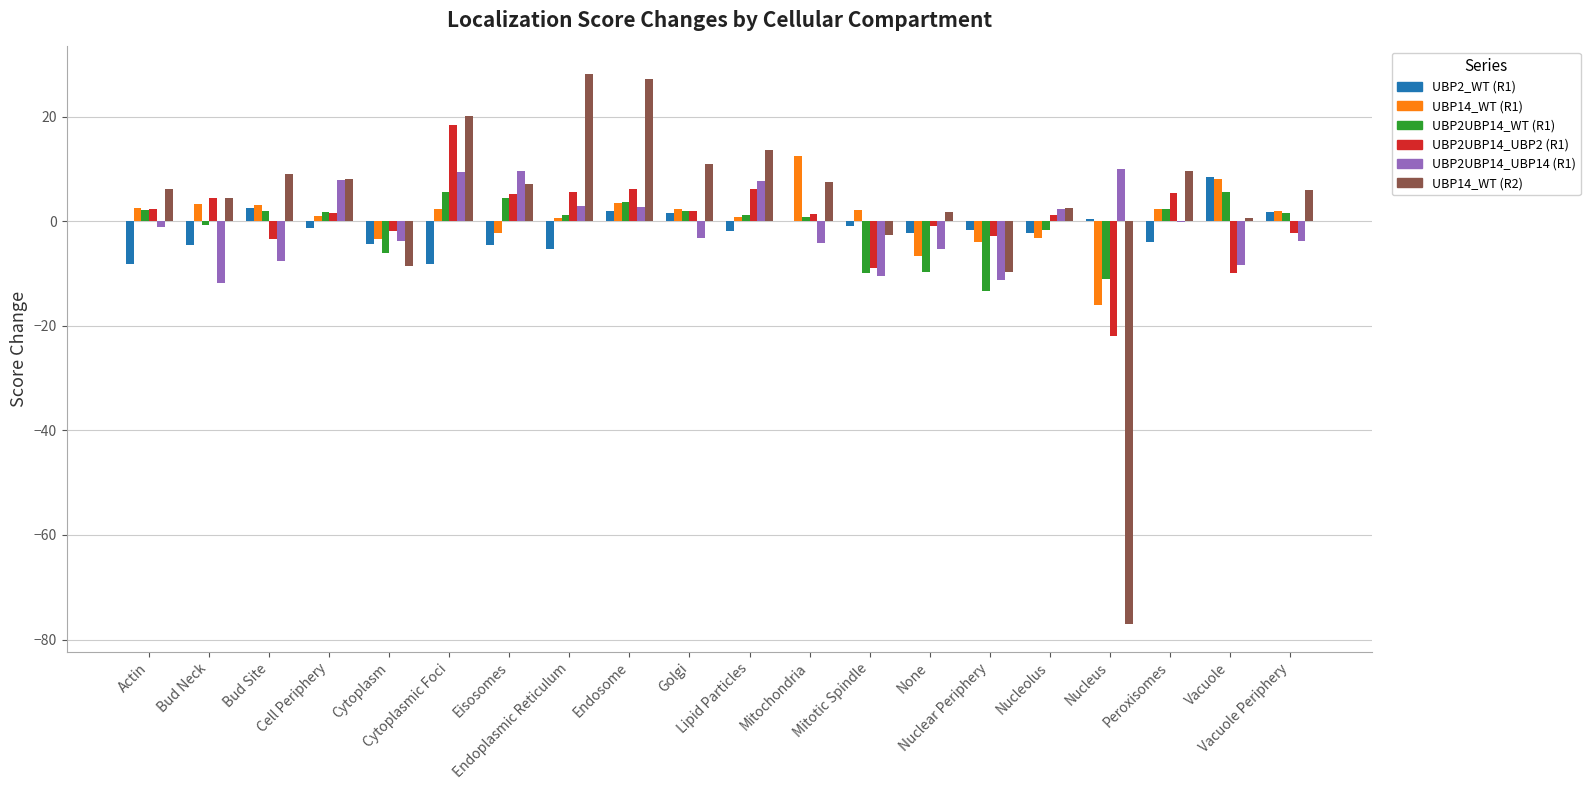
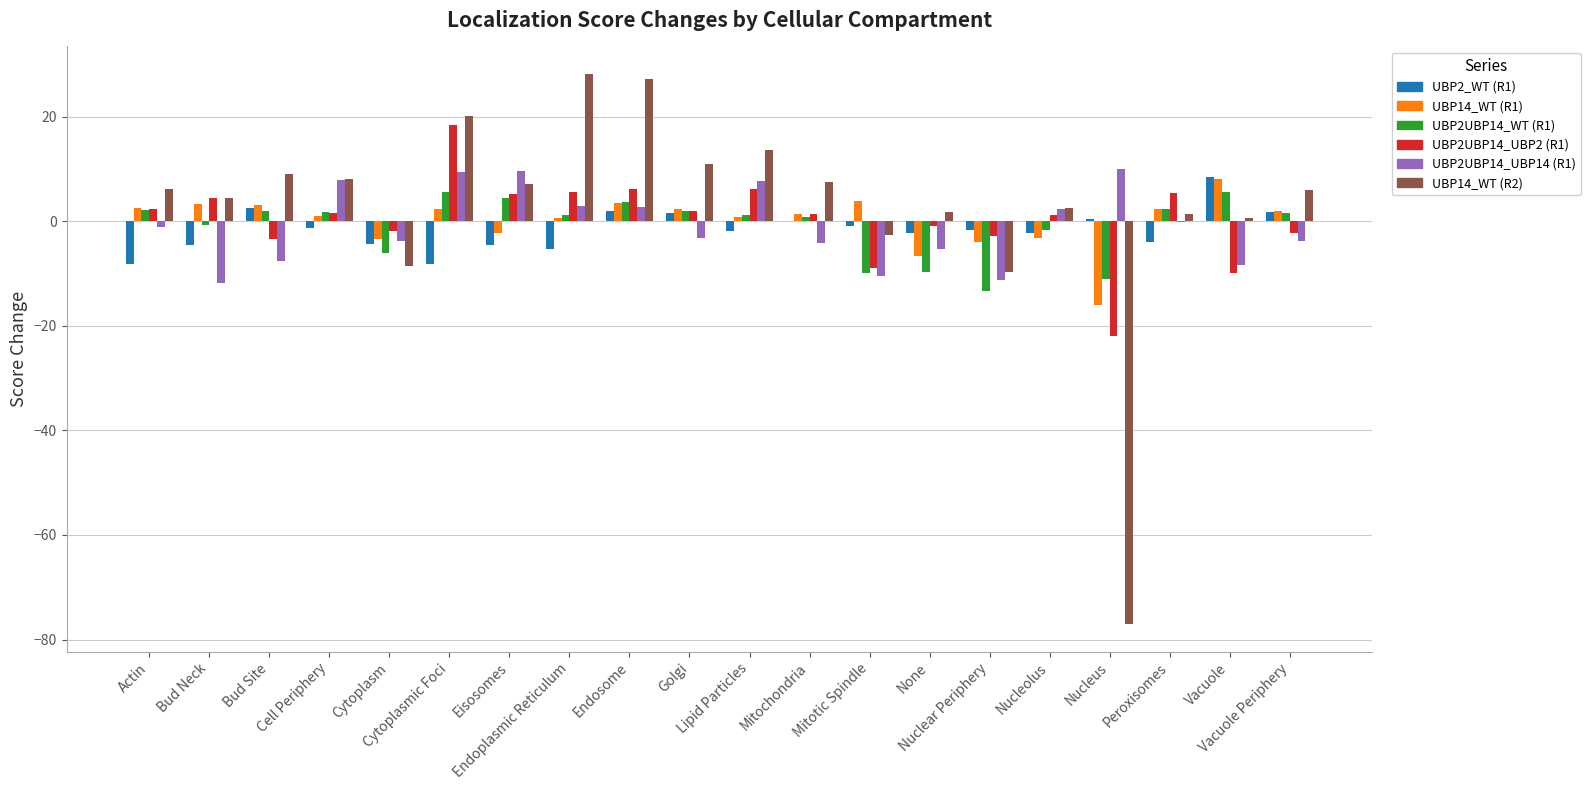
UBP14_WT (R1), Mitochondria: 13 -> 1
UBP14_WT (R1), Mitotic Spindle: 2 -> 4
UBP14_WT (R2), Peroxisomes: 10 -> 1
